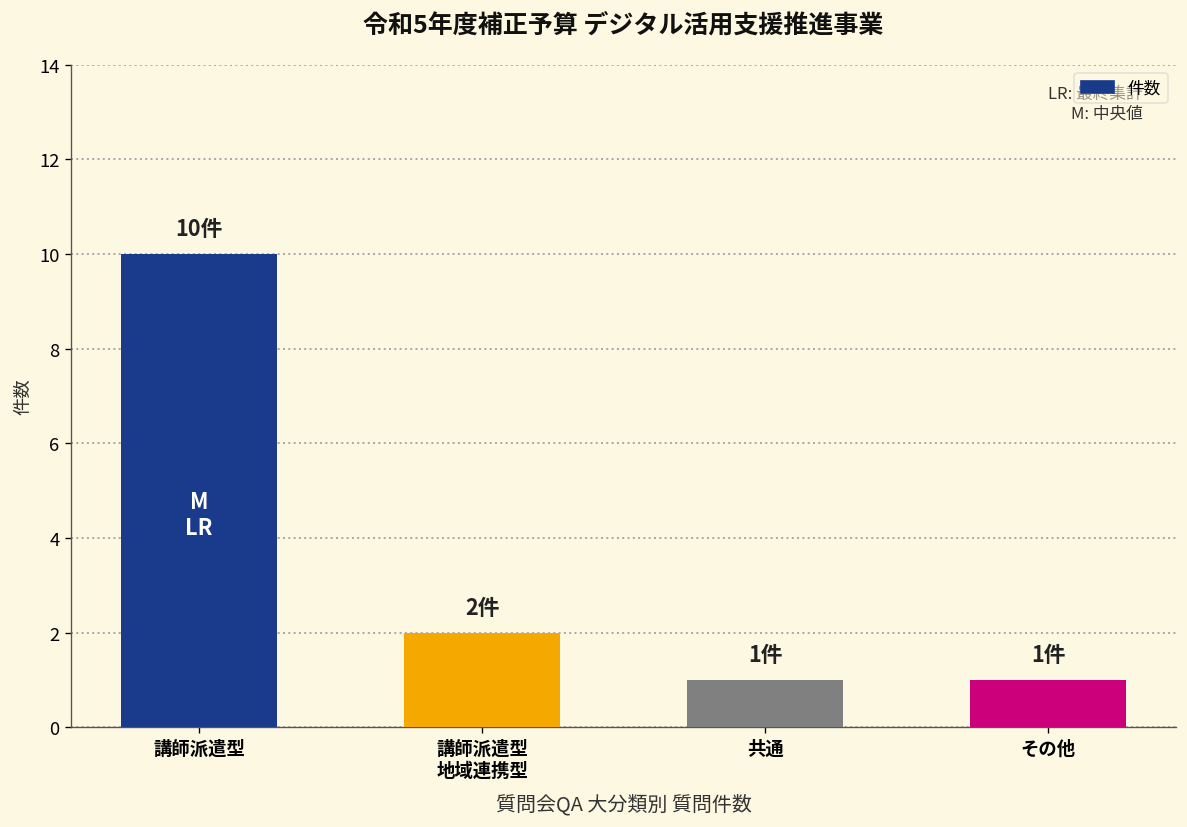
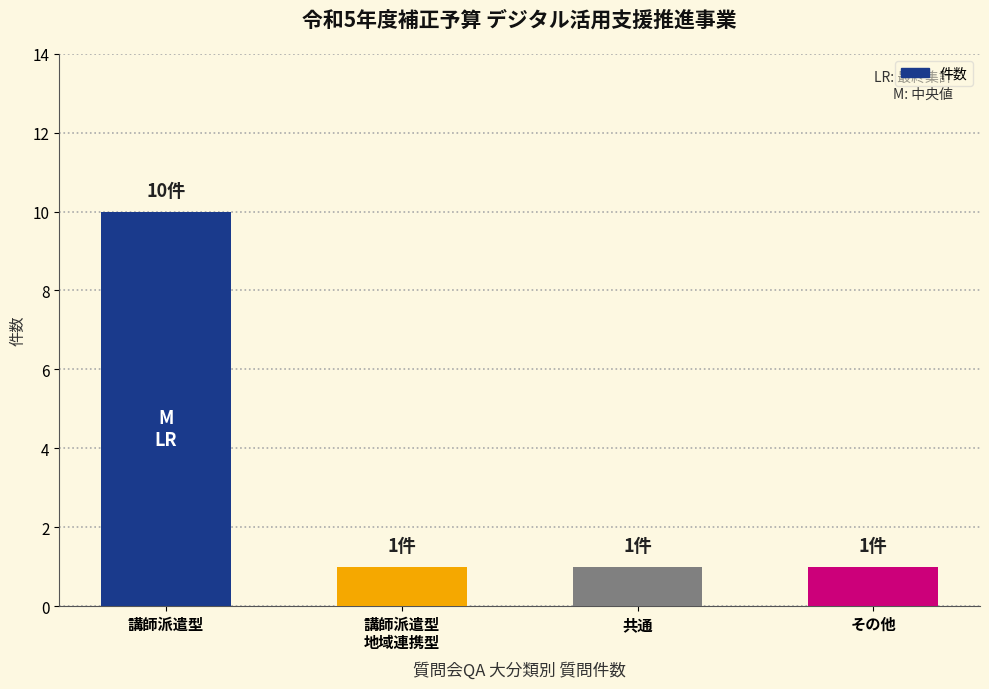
講師派遣型 地域連携型: 2件 -> 1件
